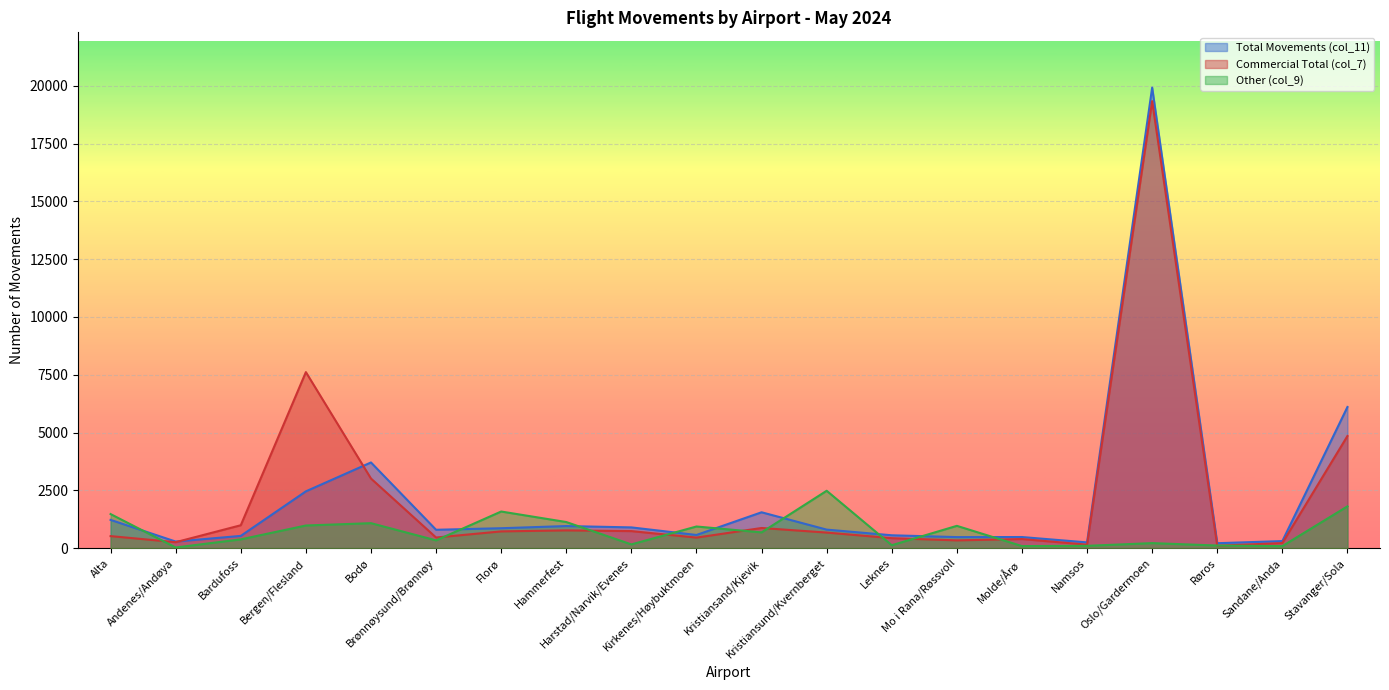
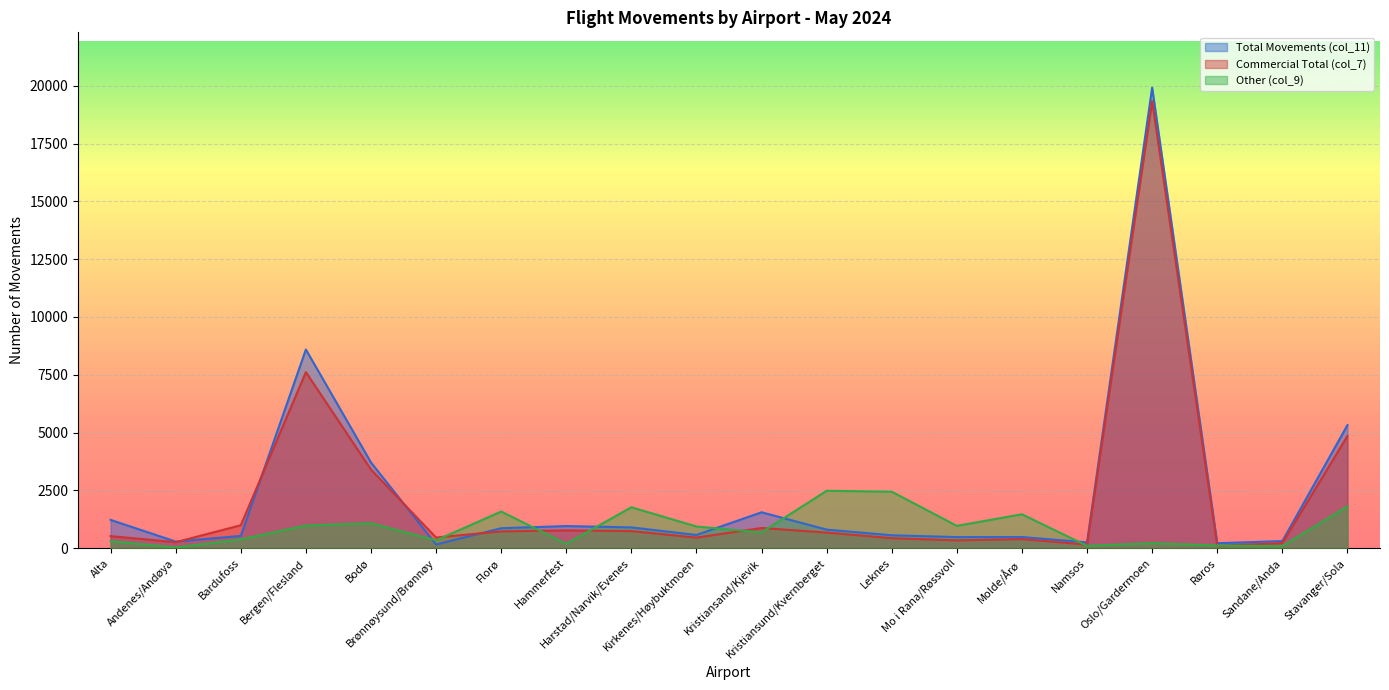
Other (col_9), Alta: 1500 -> 300
Total Movements (col_11), Bergen/Flesland: 2500 -> 8600
Commercial Total (col_7), Bodø: 3000 -> 3400
Total Movements (col_11), Brønnøysund/Brønnøy: 800 -> 200
Other (col_9), Hammerfest: 1100 -> 200
Other (col_9), Harstad/Narvik/Evenes: 200 -> 1800
Other (col_9), Leknes: 100 -> 2400
Other (col_9), Molde/Årø: 100 -> 1500
Total Movements (col_11), Stavanger/Sola: 6100 -> 5300
